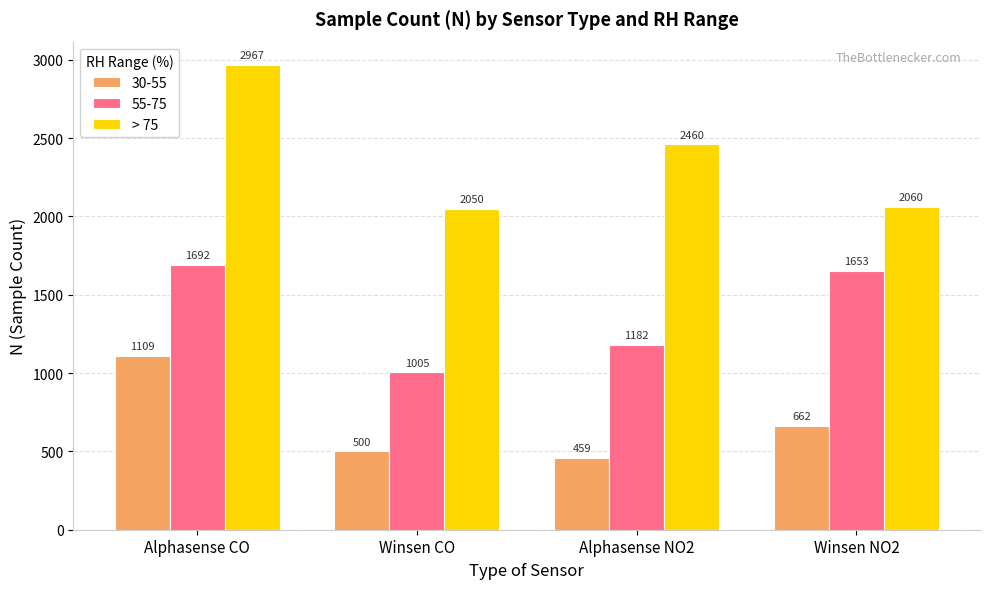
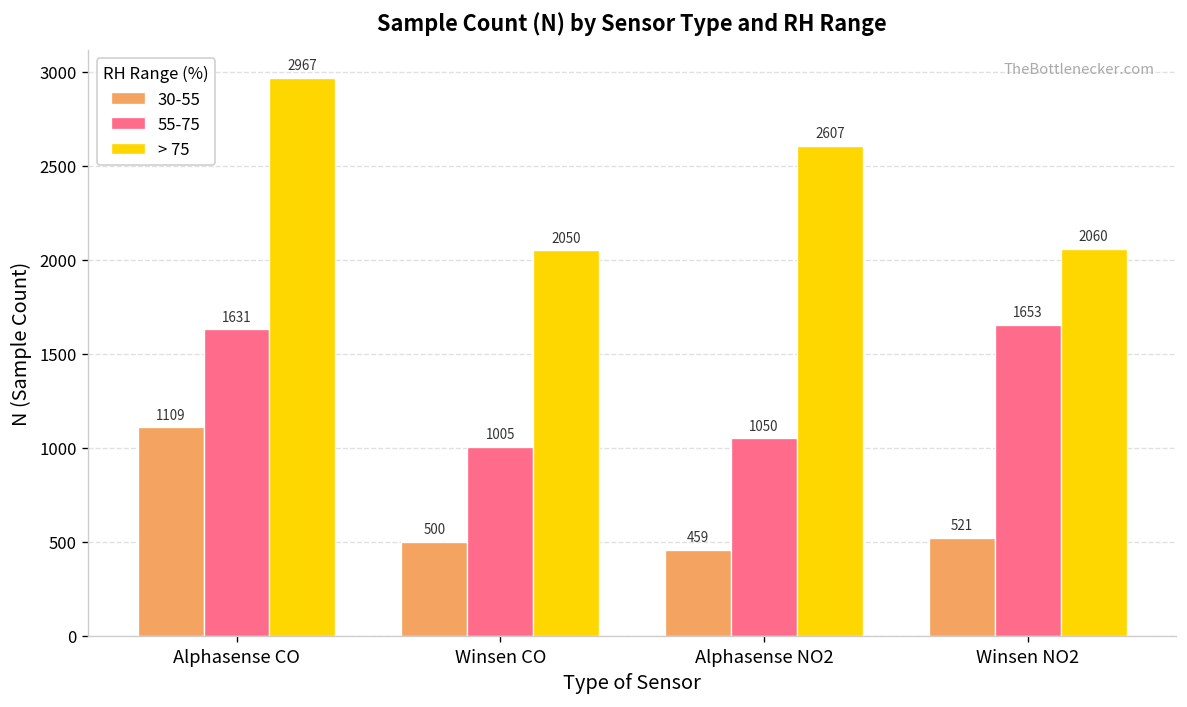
55-75, Alphasense CO: 1692 -> 1631
55-75, Alphasense NO2: 1182 -> 1050
> 75, Alphasense NO2: 2460 -> 2607
30-55, Winsen NO2: 662 -> 521
